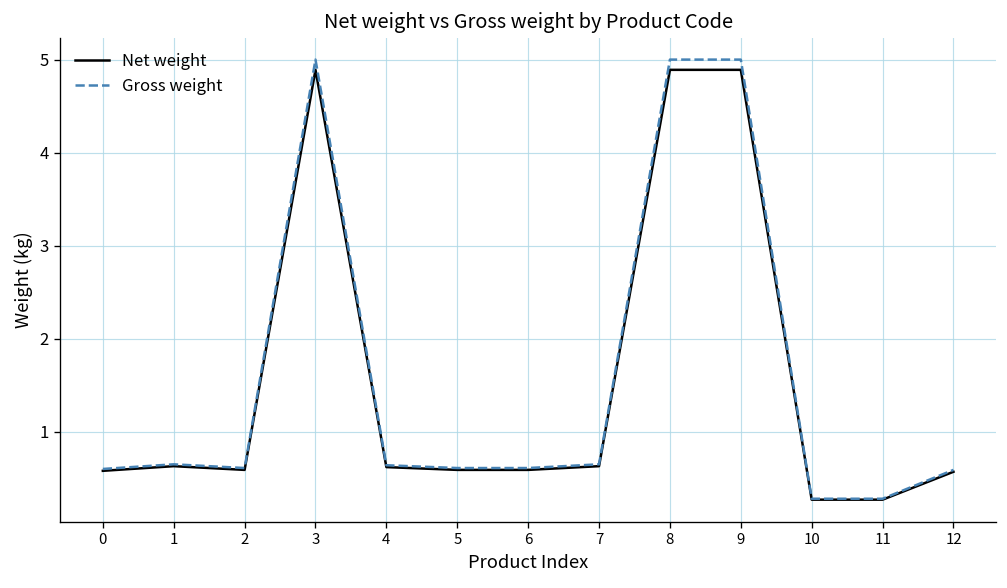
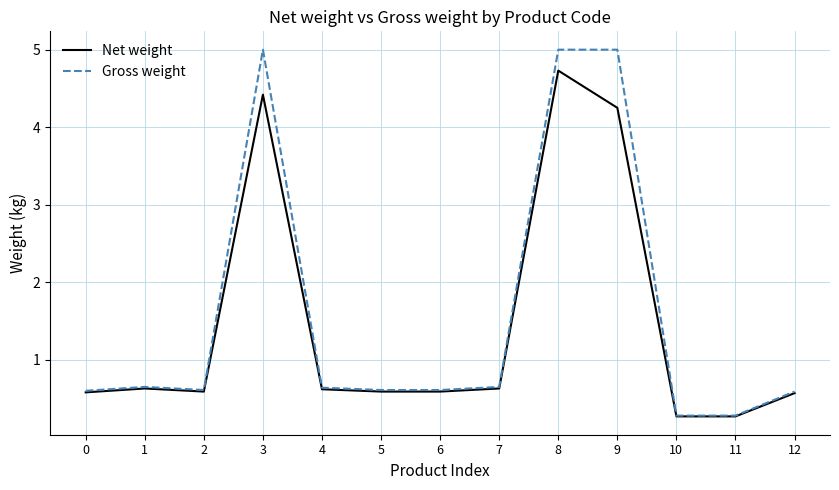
Net weight, 3: 4.9 -> 4.4
Net weight, 8: 4.9 -> 4.7
Net weight, 9: 4.9 -> 4.3
